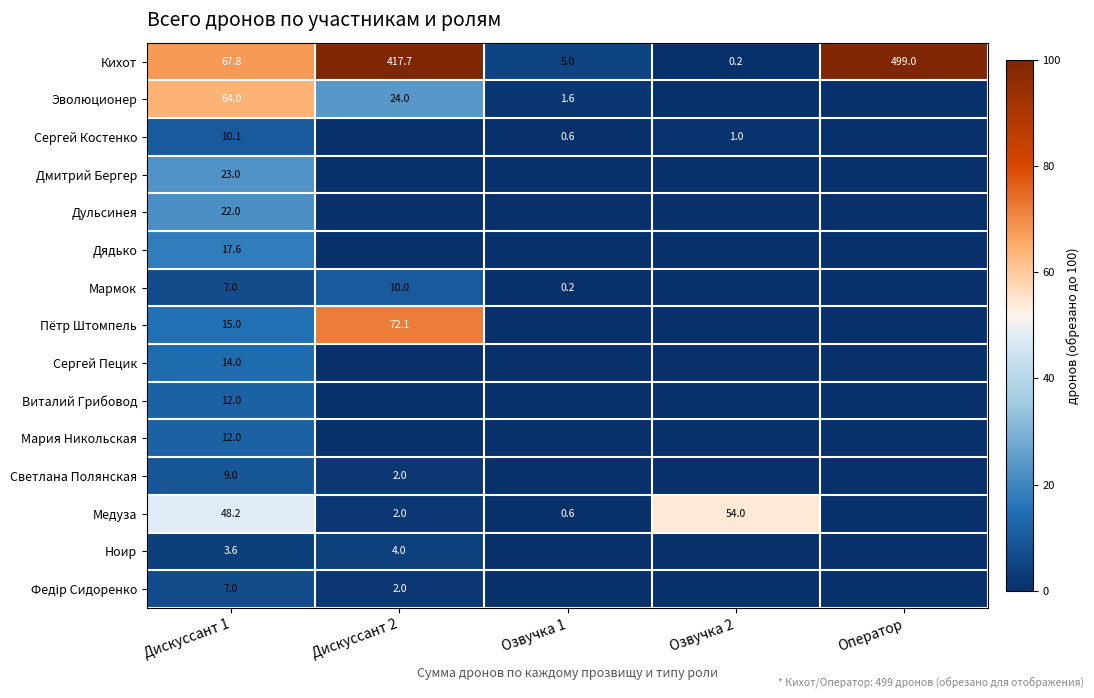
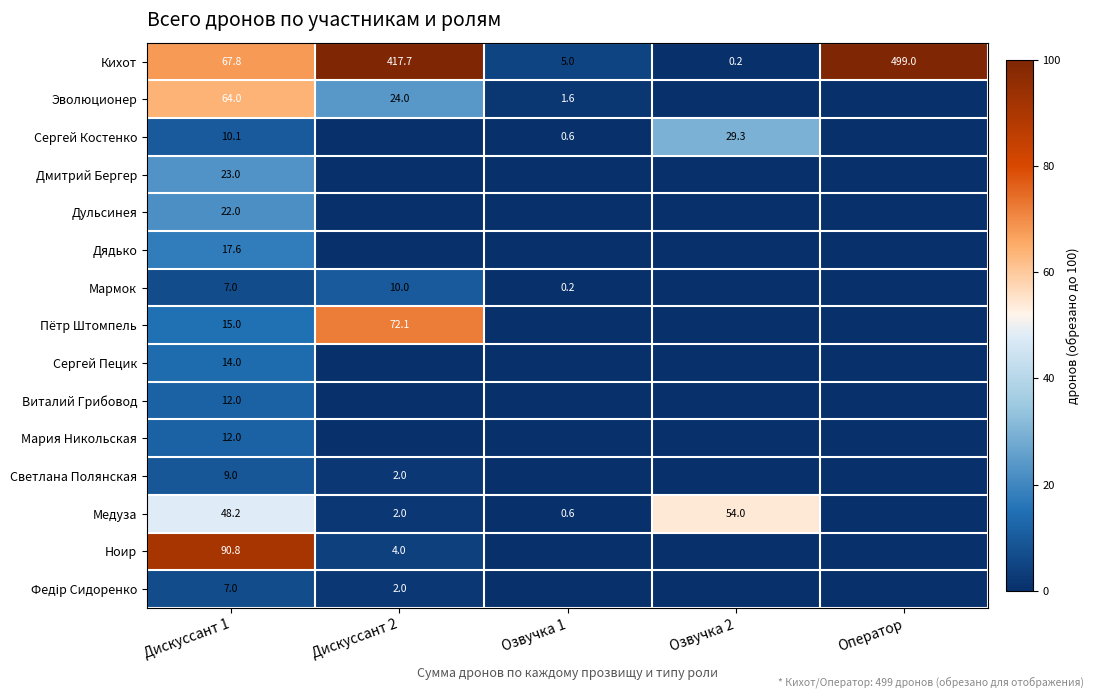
Сергей Костенко, Озвучка 2: 1.0 -> 29.3
Ноир, Дискуссант 1: 3.6 -> 90.8
